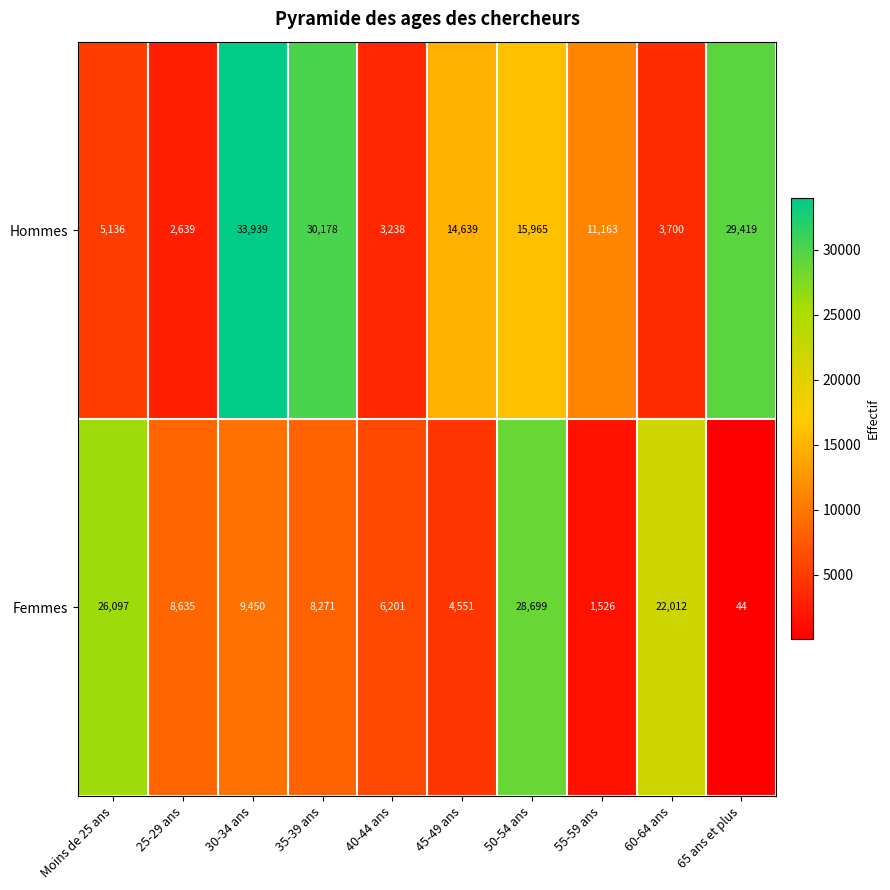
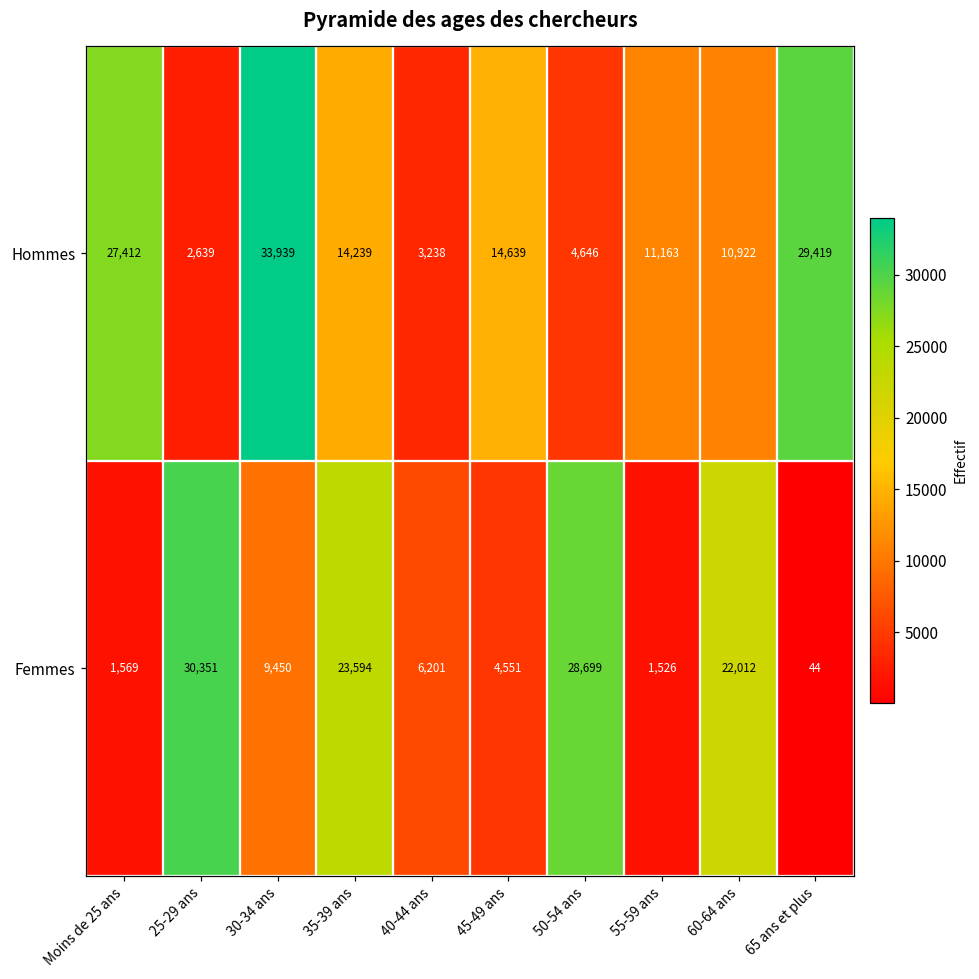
Hommes, Moins de 25 ans: 5,136 -> 27,412
Hommes, 35-39 ans: 30,178 -> 14,239
Hommes, 50-54 ans: 15,965 -> 4,646
Hommes, 60-64 ans: 3,700 -> 10,922
Femmes, Moins de 25 ans: 26,097 -> 1,569
Femmes, 25-29 ans: 8,635 -> 30,351
Femmes, 35-39 ans: 8,271 -> 23,594
